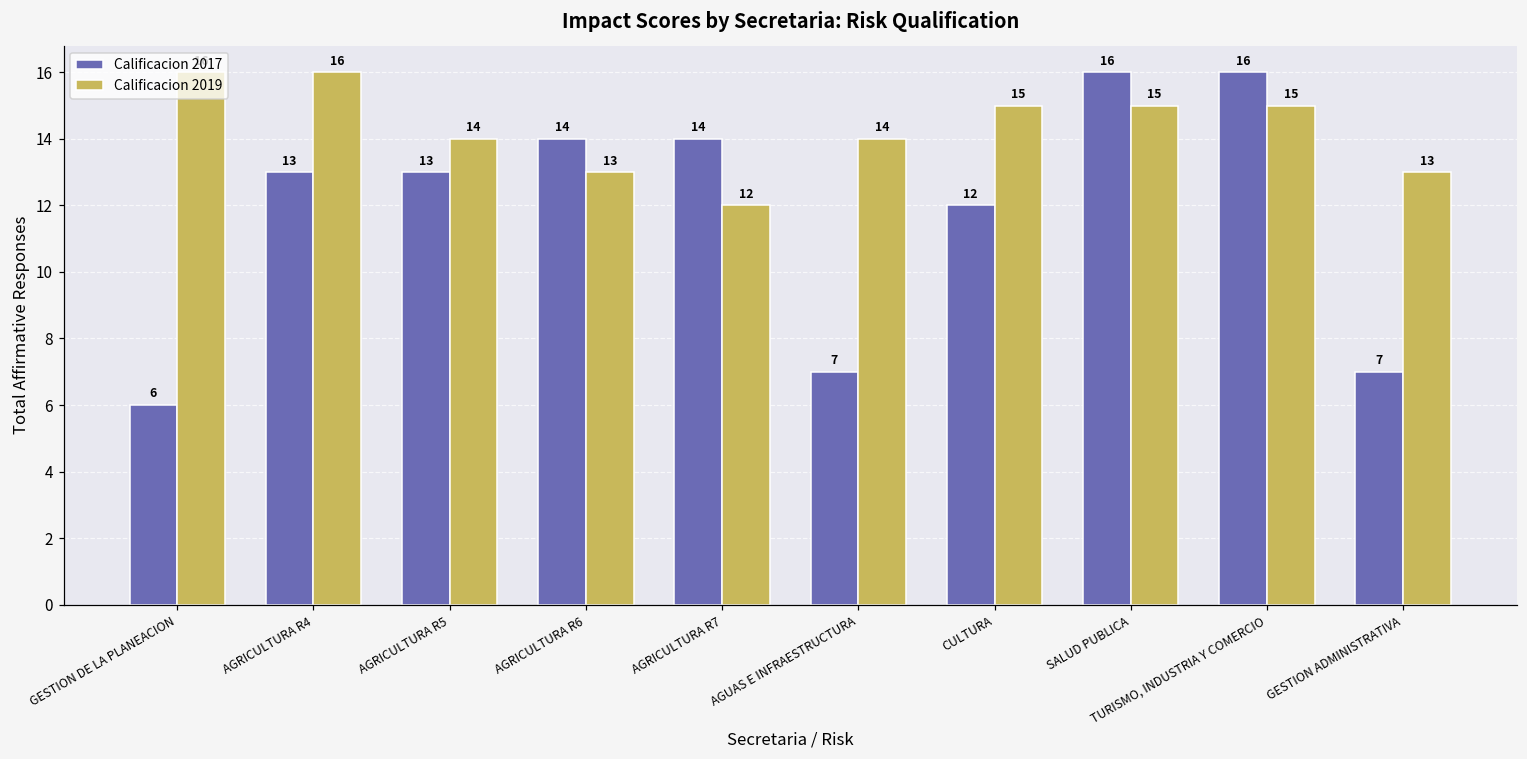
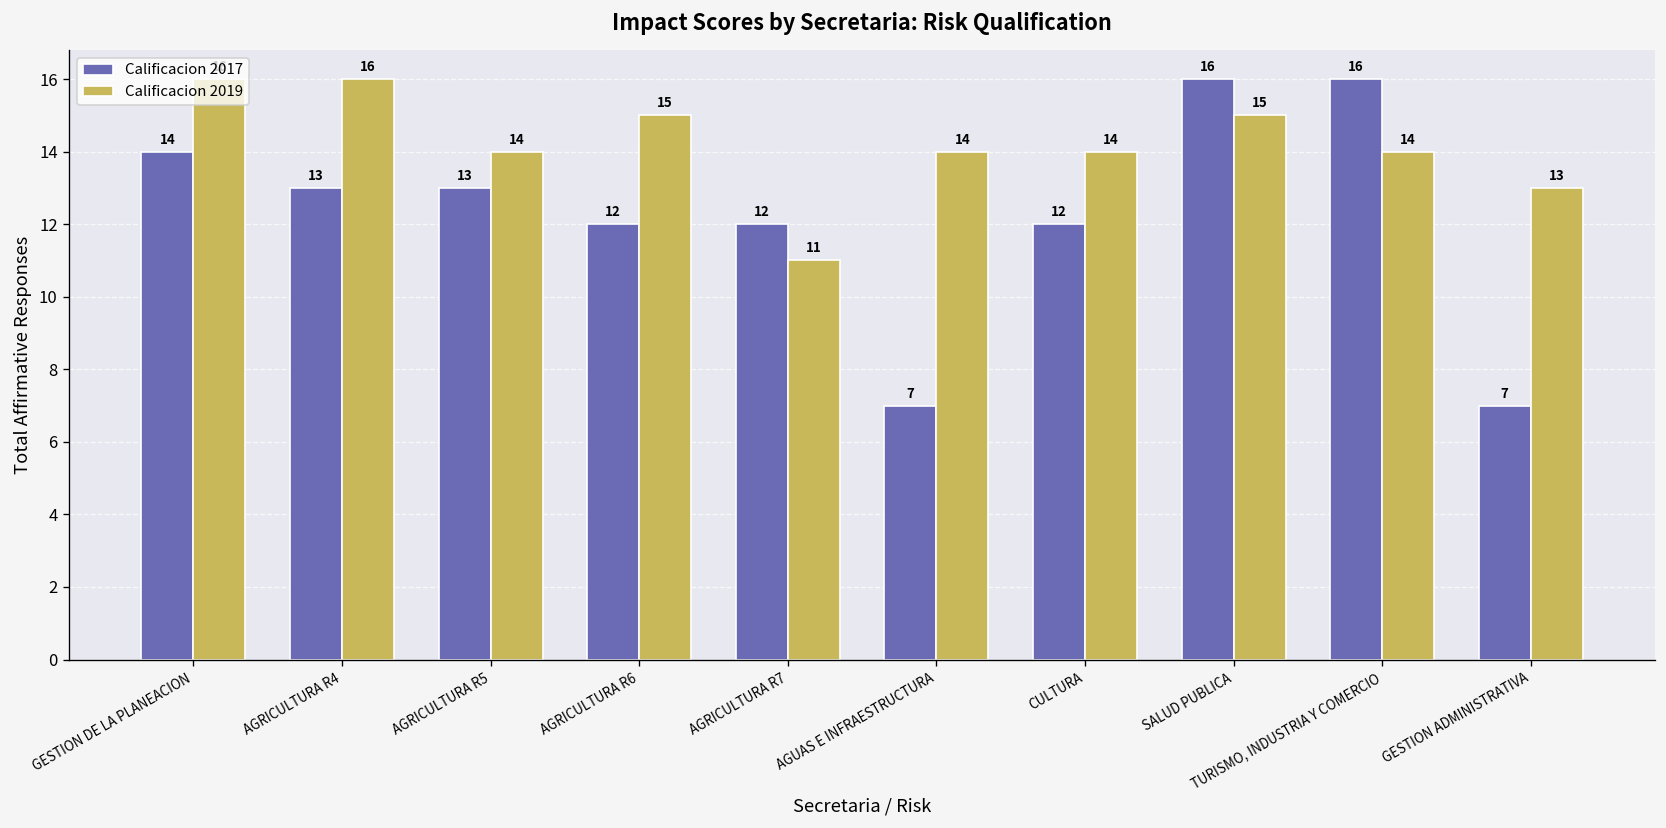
Calificacion 2017, GESTION DE LA PLANEACION: 6 -> 14
Calificacion 2017, AGRICULTURA R6: 14 -> 12
Calificacion 2019, AGRICULTURA R6: 13 -> 15
Calificacion 2017, AGRICULTURA R7: 14 -> 12
Calificacion 2019, AGRICULTURA R7: 12 -> 11
Calificacion 2019, CULTURA: 15 -> 14
Calificacion 2019, TURISMO, INDUSTRIA Y COMERCIO: 15 -> 14
